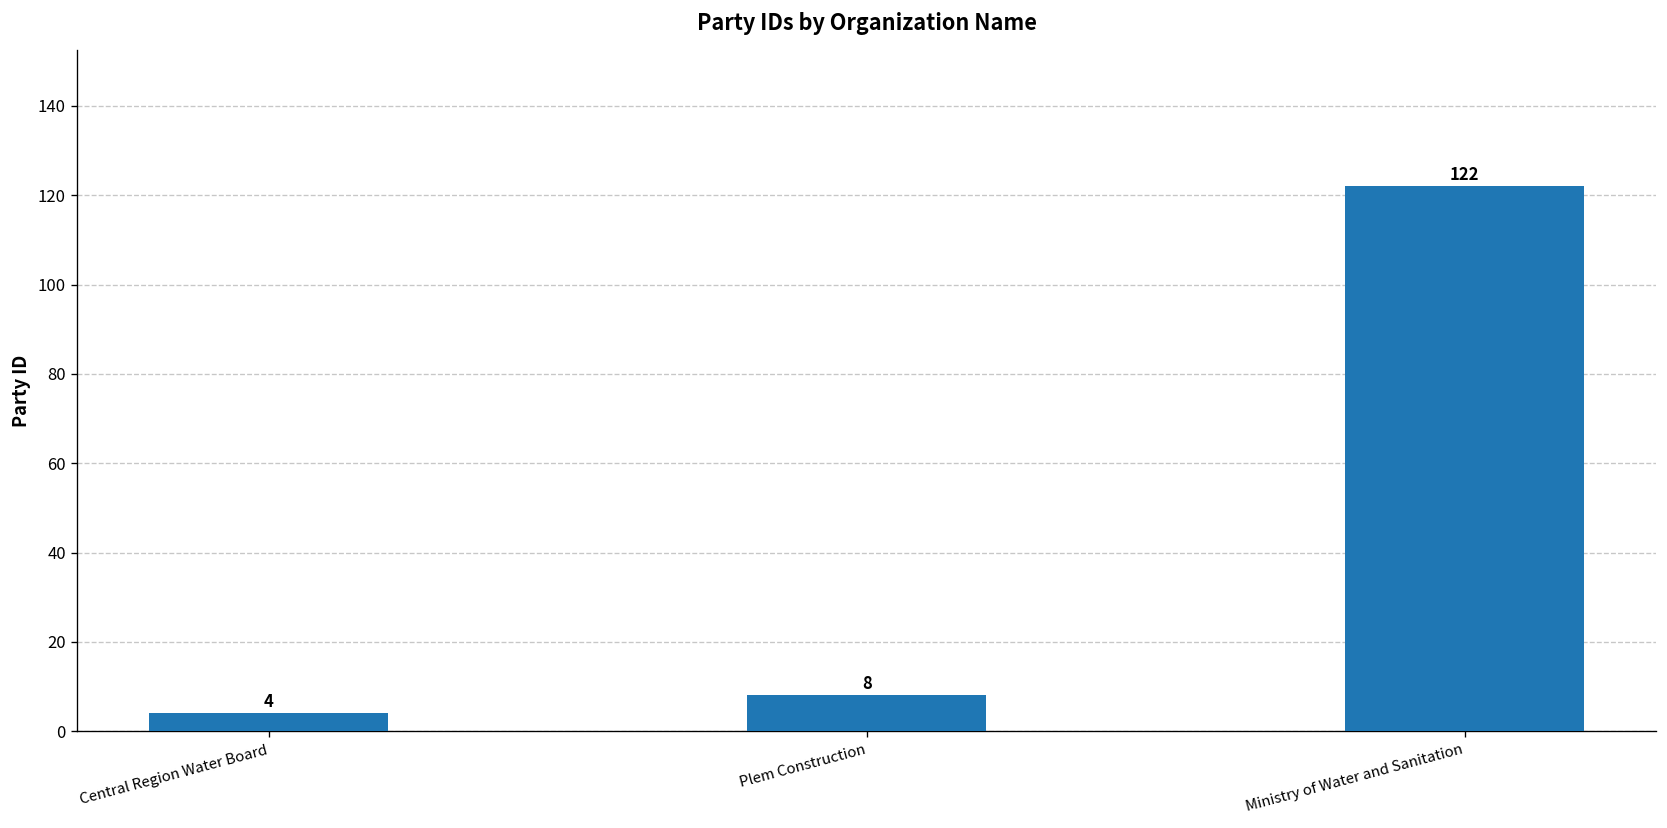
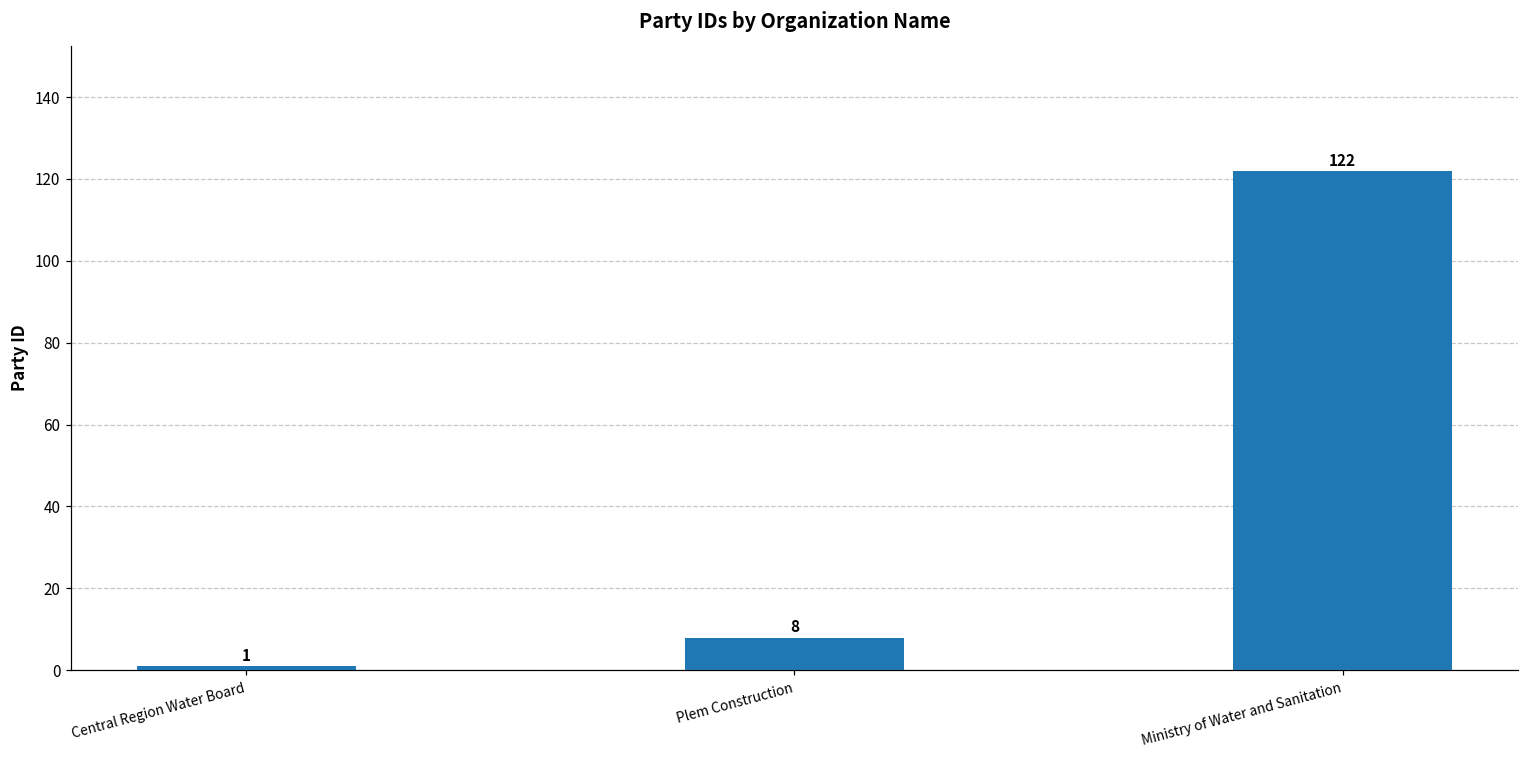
Central Region Water Board: 4 -> 1
